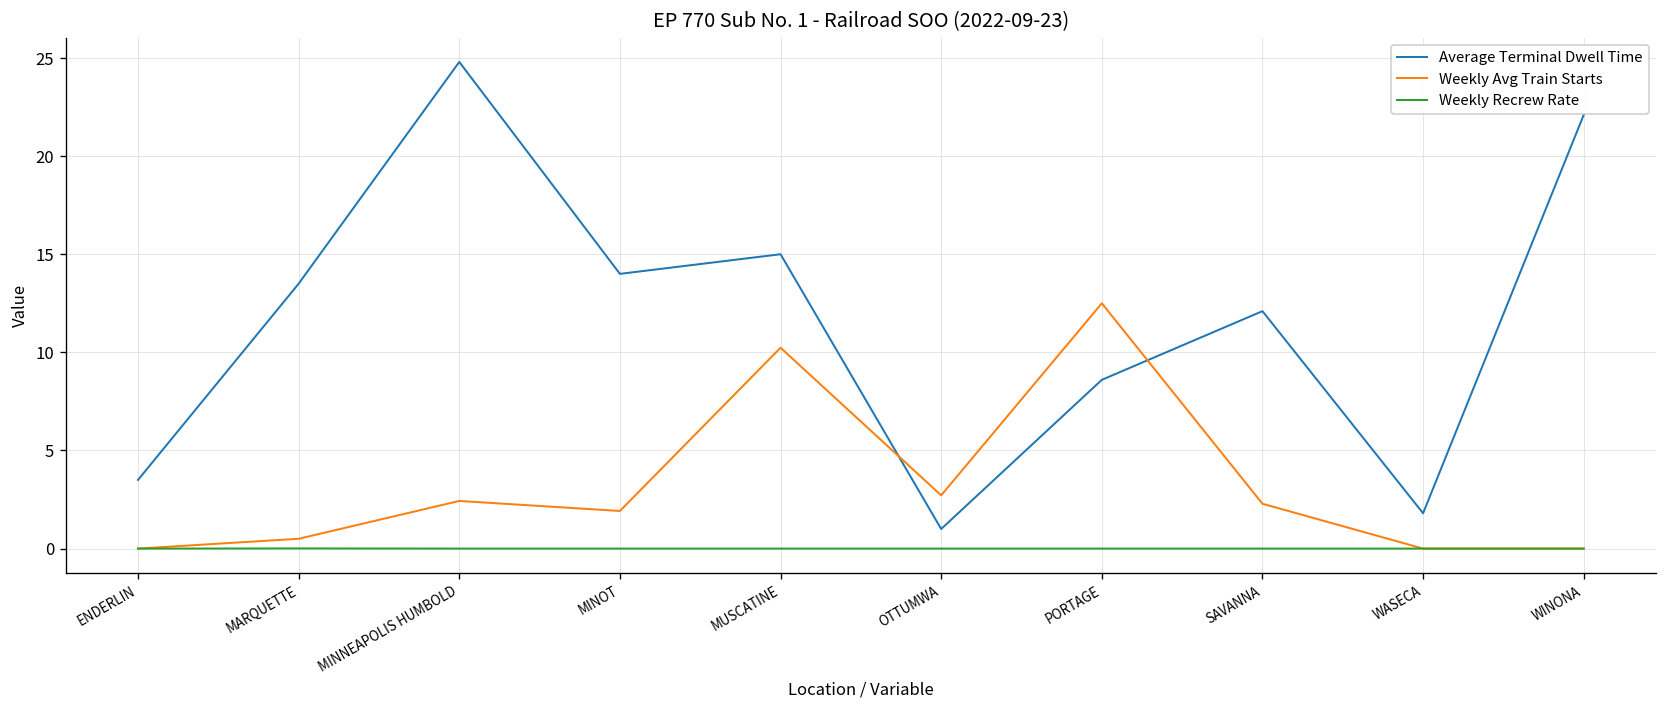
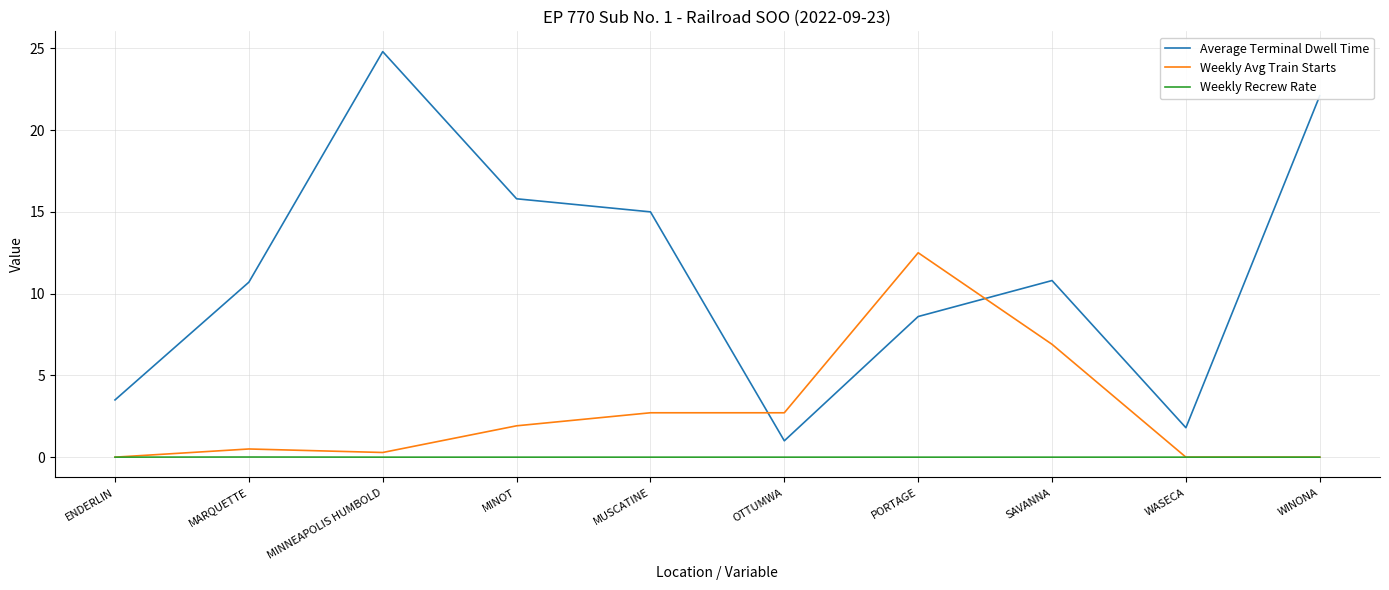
Average Terminal Dwell Time, MARQUETTE: 13.5 -> 10.7
Weekly Avg Train Starts, MINNEAPOLIS HUMBOLD: 2.4 -> 0.3
Average Terminal Dwell Time, MINOT: 14.0 -> 15.8
Weekly Avg Train Starts, MUSCATINE: 10.2 -> 2.7
Average Terminal Dwell Time, SAVANNA: 12.1 -> 10.8
Weekly Avg Train Starts, SAVANNA: 2.3 -> 6.9
